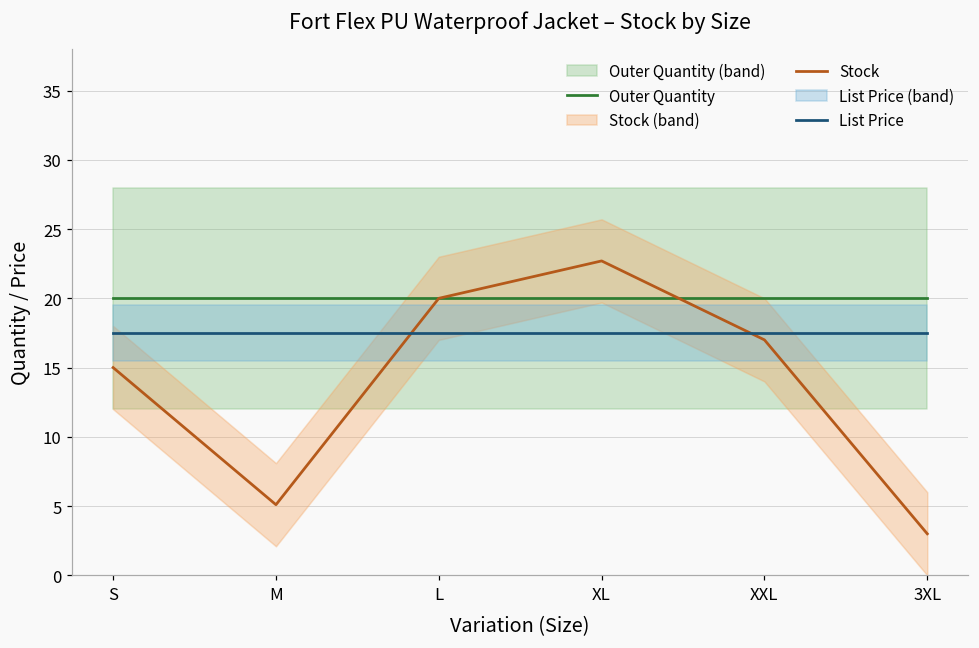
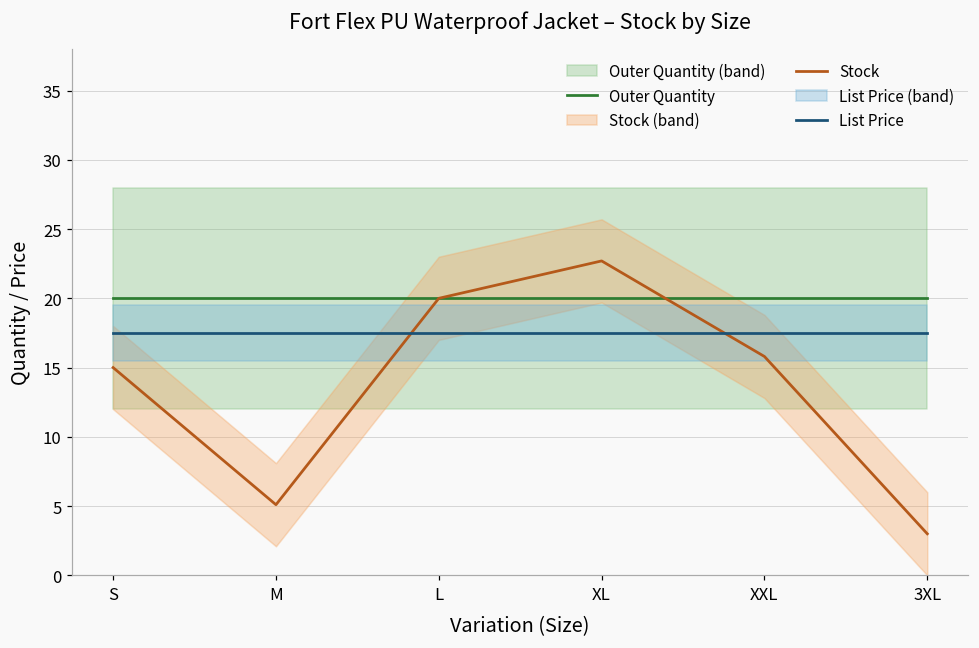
Stock, XXL: 17.0 -> 15.8
